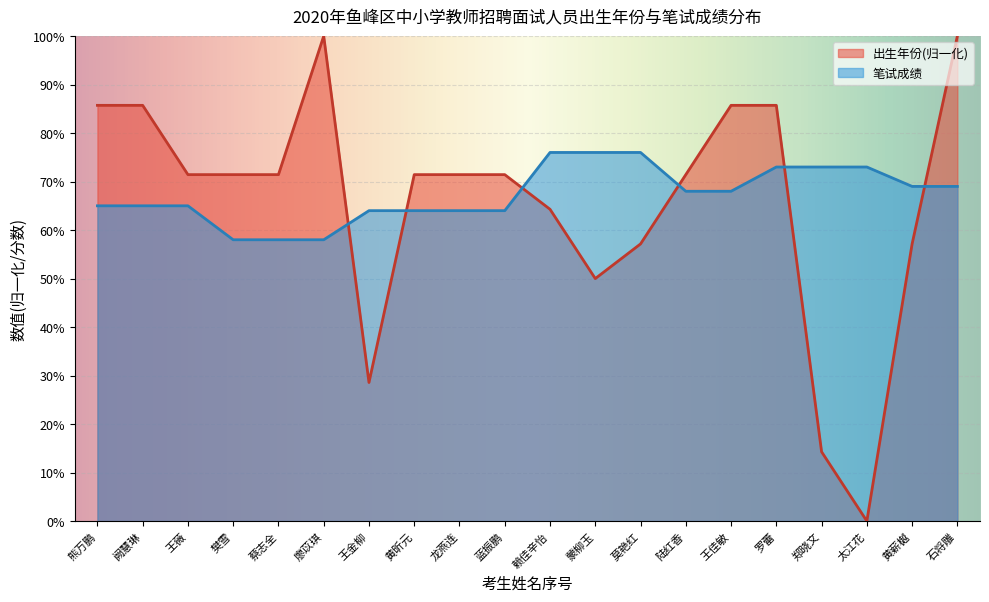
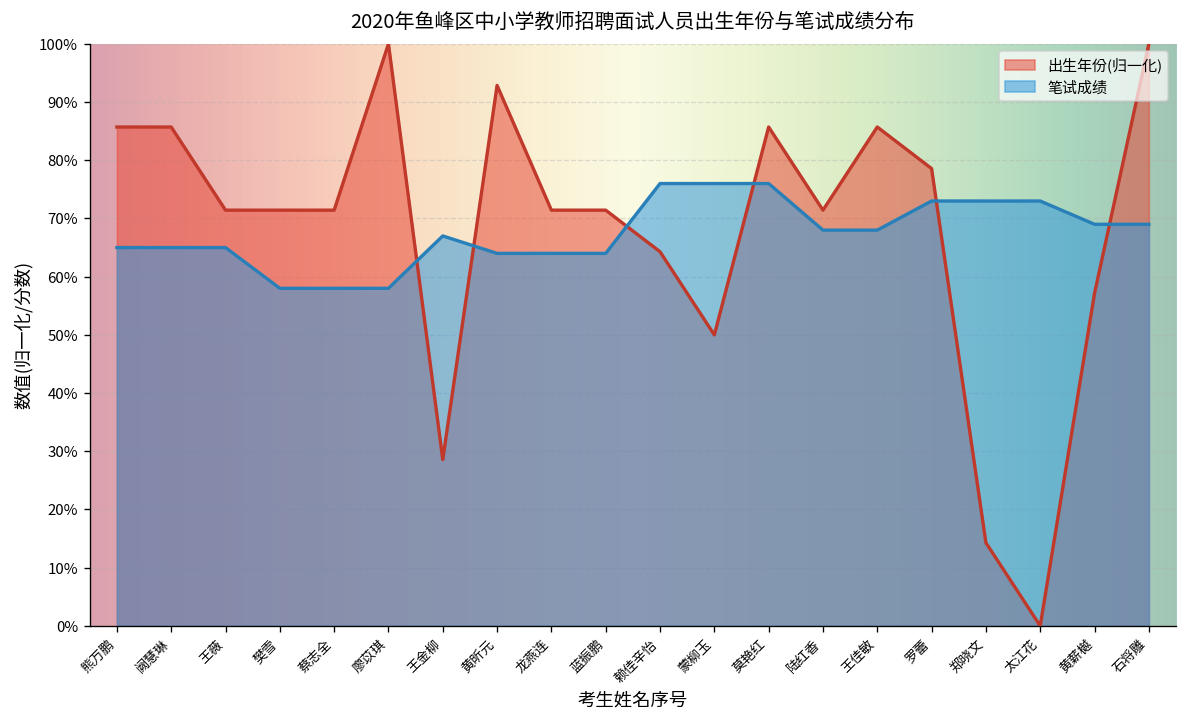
笔试成绩, 王金柳: 64% -> 67%
出生年份(归一化), 黄昕元: 71% -> 93%
出生年份(归一化), 莫艳红: 57% -> 86%
出生年份(归一化), 罗蕾: 86% -> 79%
